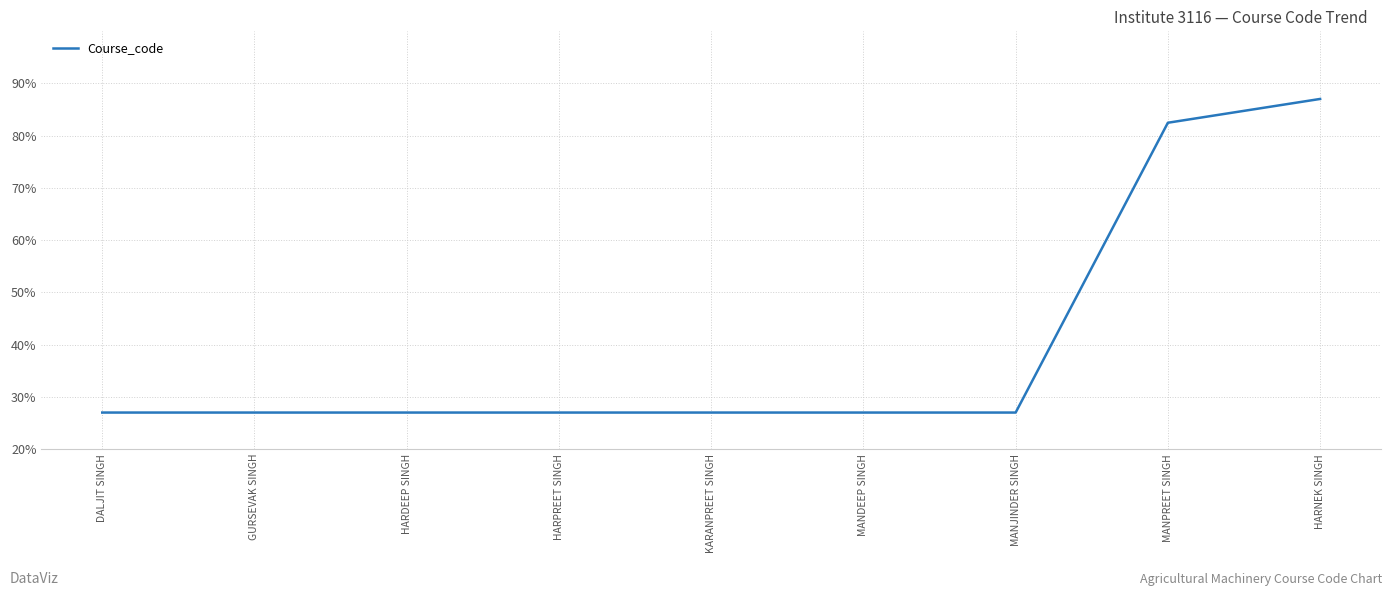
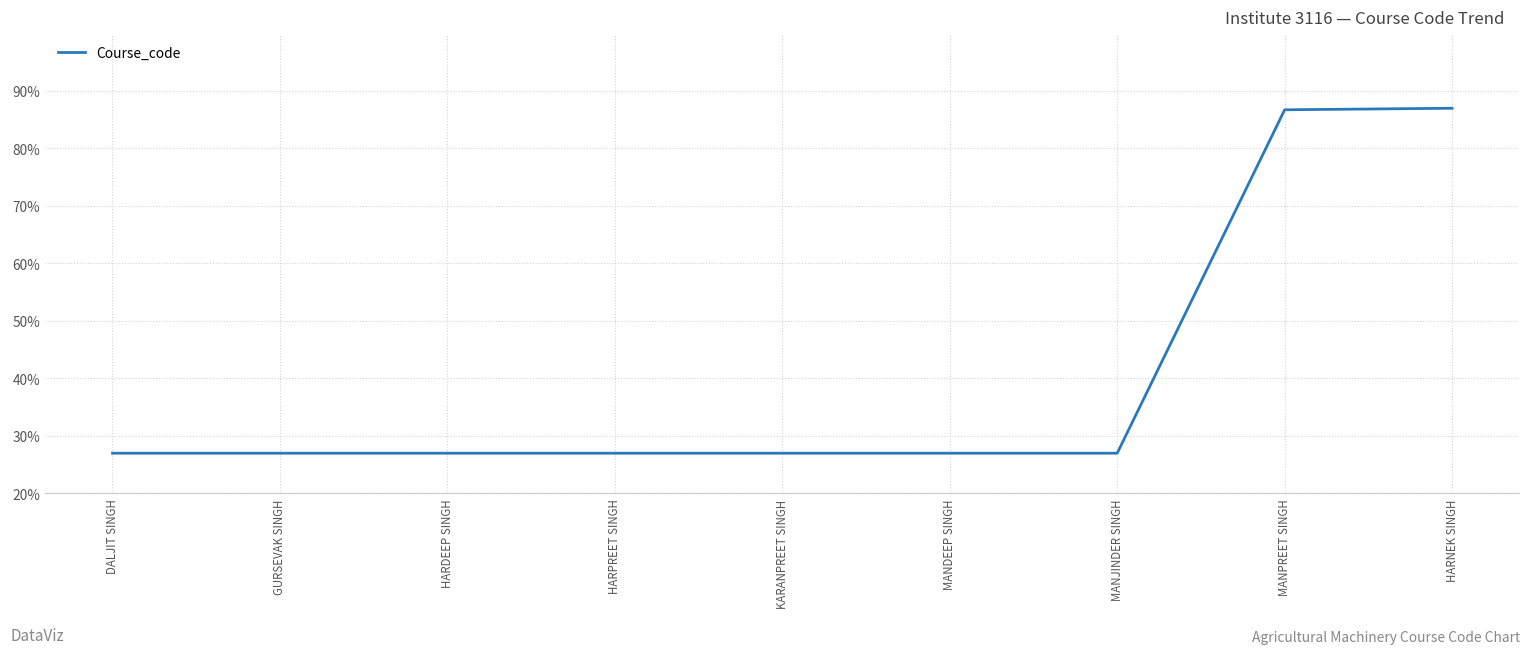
MANPREET SINGH: 82% -> 87%
